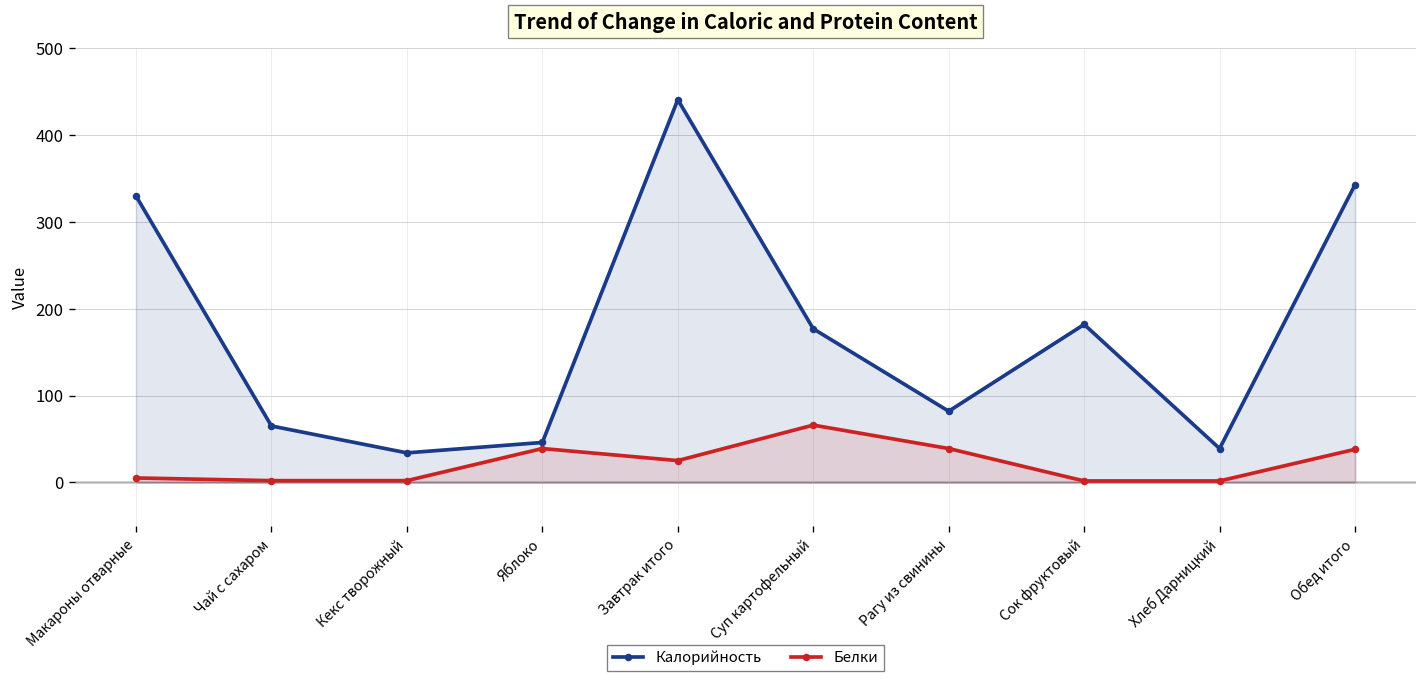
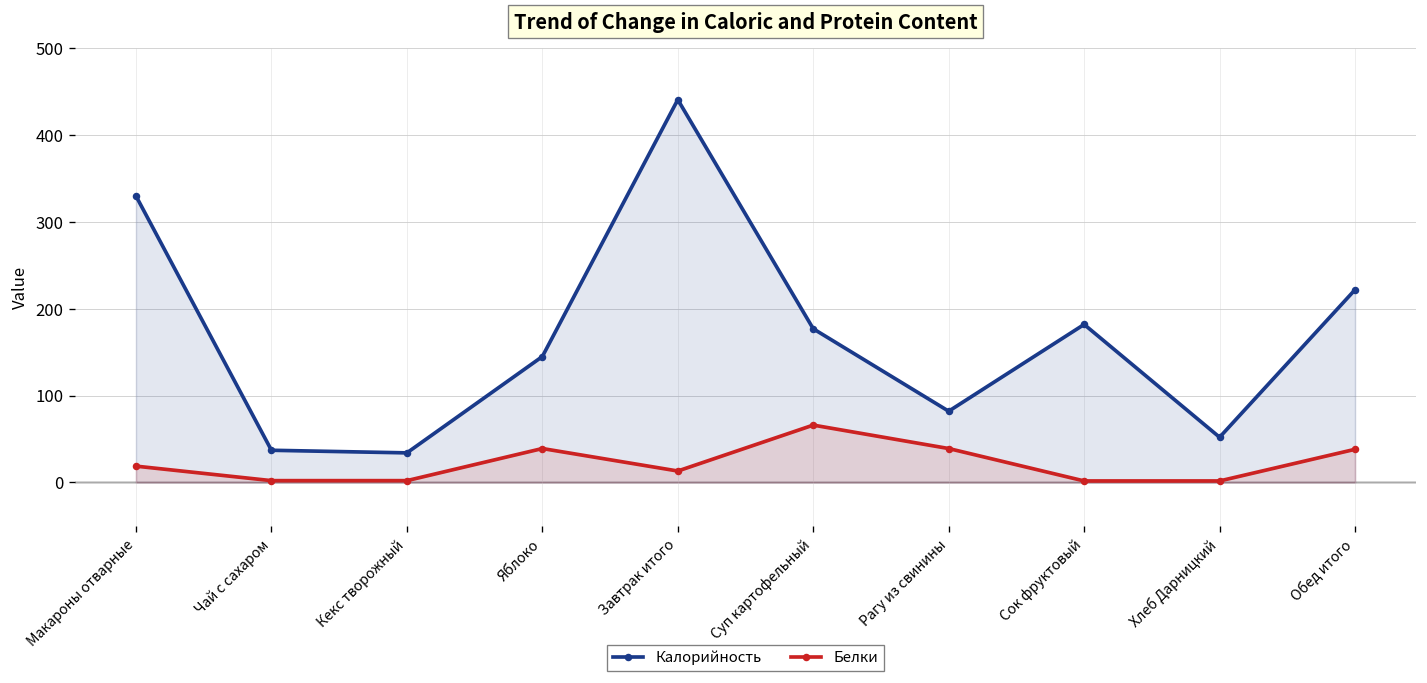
Белки, Макароны отварные: 10 -> 20
Калорийность, Чай с сахаром: 70 -> 40
Калорийность, Яблоко: 50 -> 150
Белки, Завтрак итого: 30 -> 10
Калорийность, Хлеб Дарницкий: 40 -> 50
Калорийность, Обед итого: 340 -> 220
